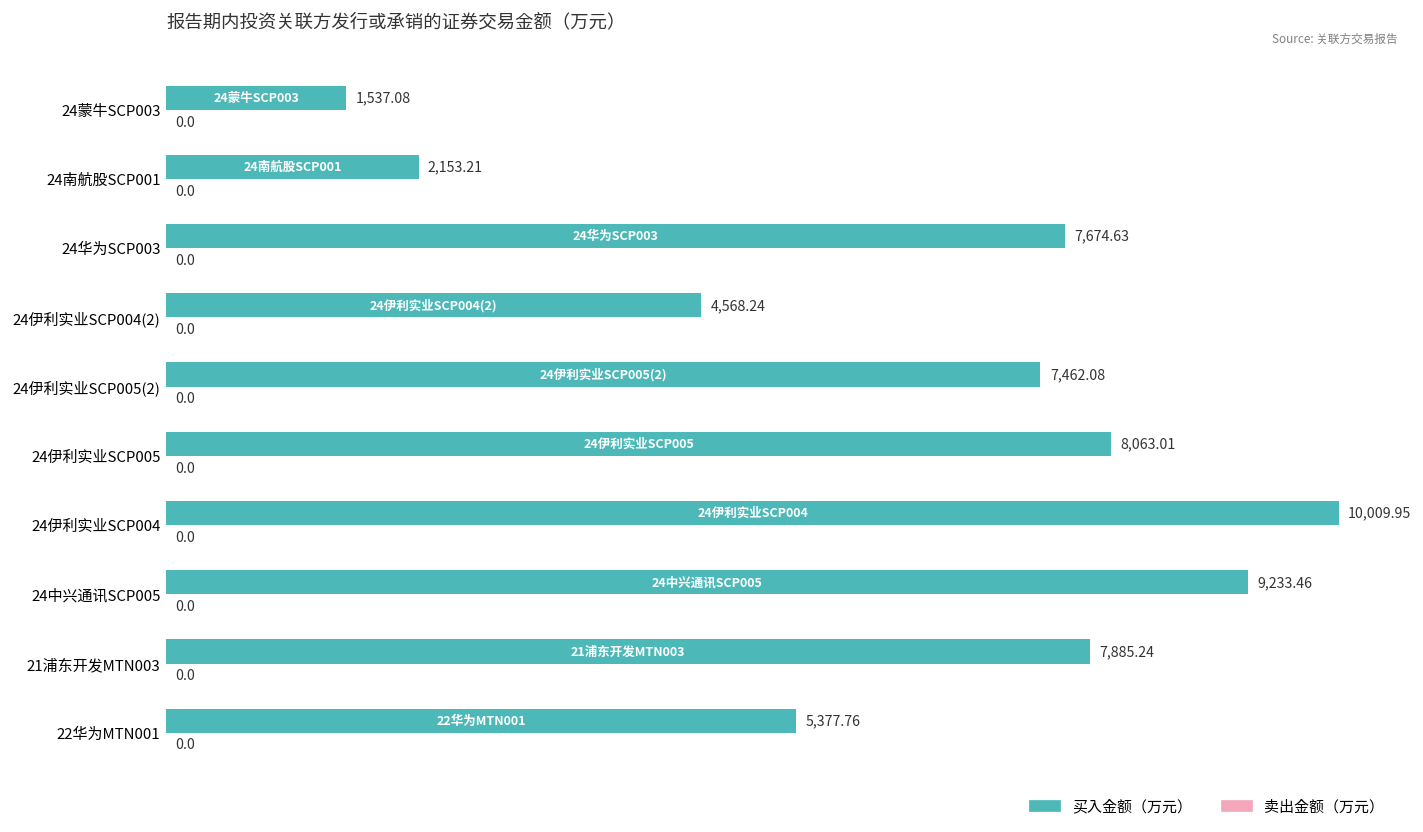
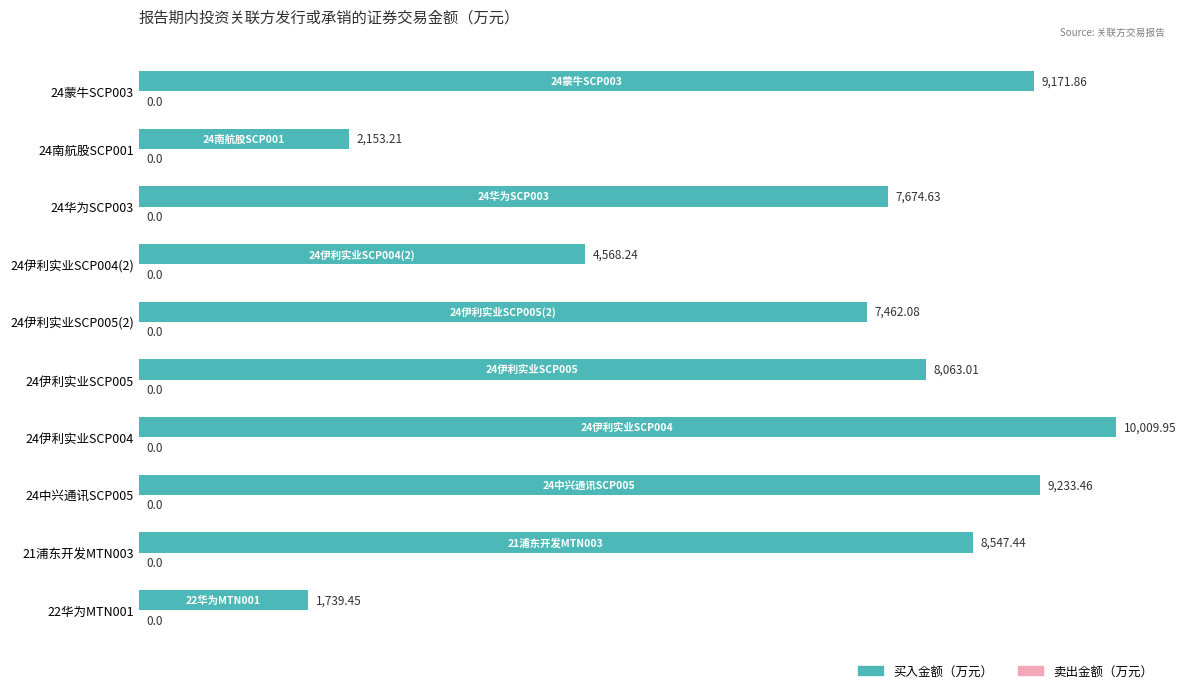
买入金额（万元）, 24蒙牛SCP003: 1,537.08 -> 9,171.86
买入金额（万元）, 21浦东开发MTN003: 7,885.24 -> 8,547.44
买入金额（万元）, 22华为MTN001: 5,377.76 -> 1,739.45
